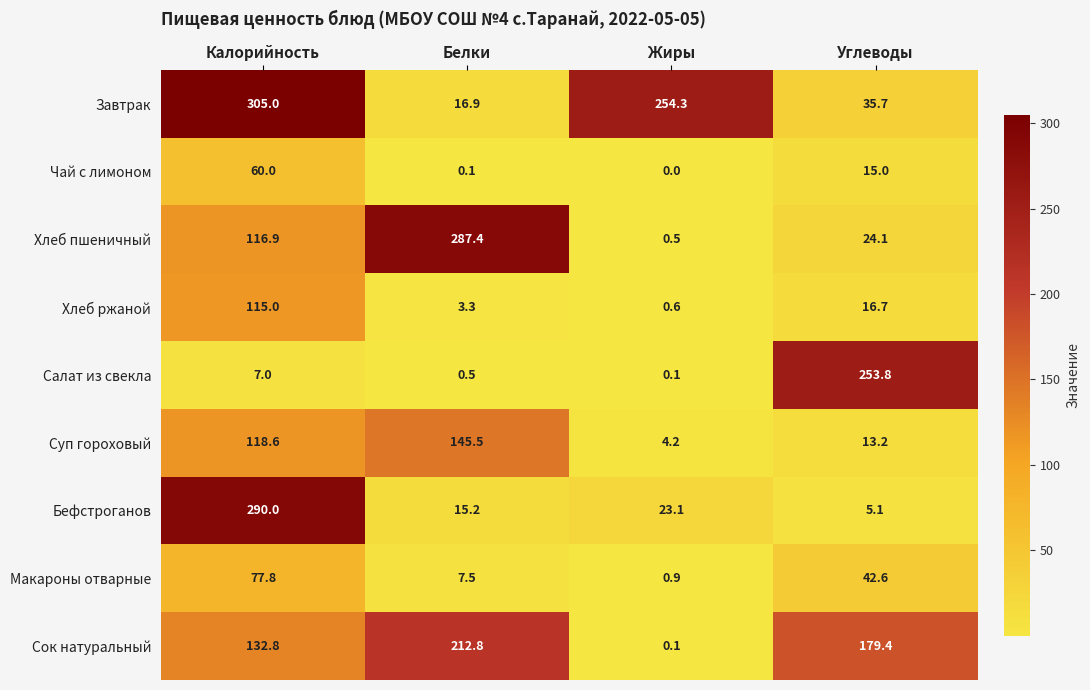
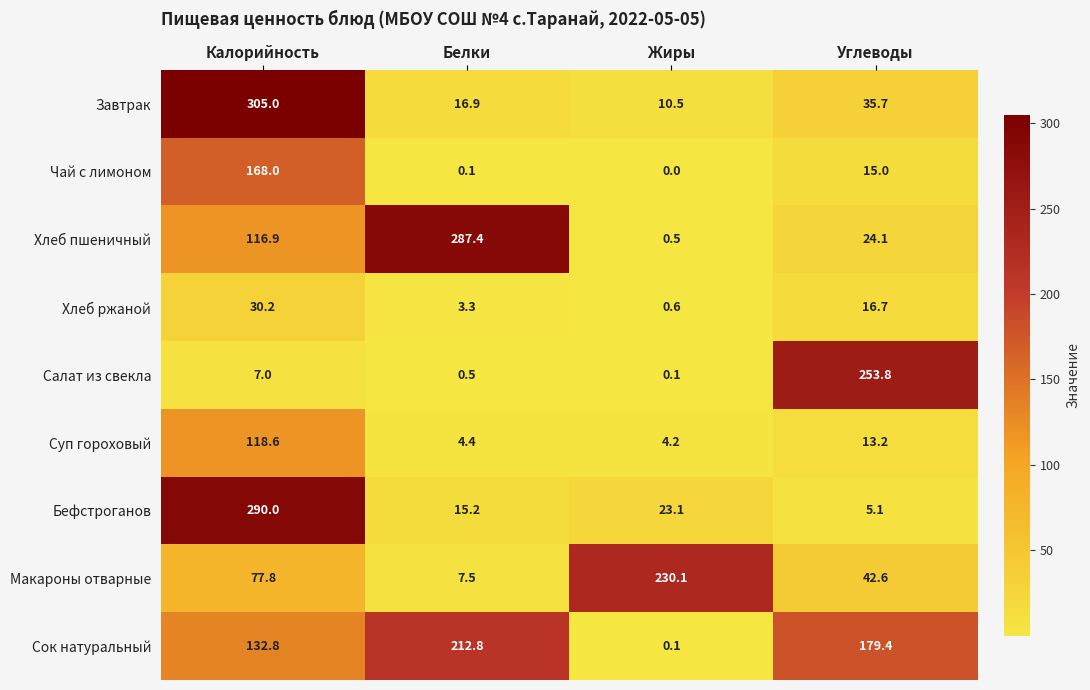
Завтрак, Жиры: 254.3 -> 10.5
Чай с лимоном, Калорийность: 60.0 -> 168.0
Хлеб ржаной, Калорийность: 115.0 -> 30.2
Суп гороховый, Белки: 145.5 -> 4.4
Макароны отварные, Жиры: 0.9 -> 230.1
